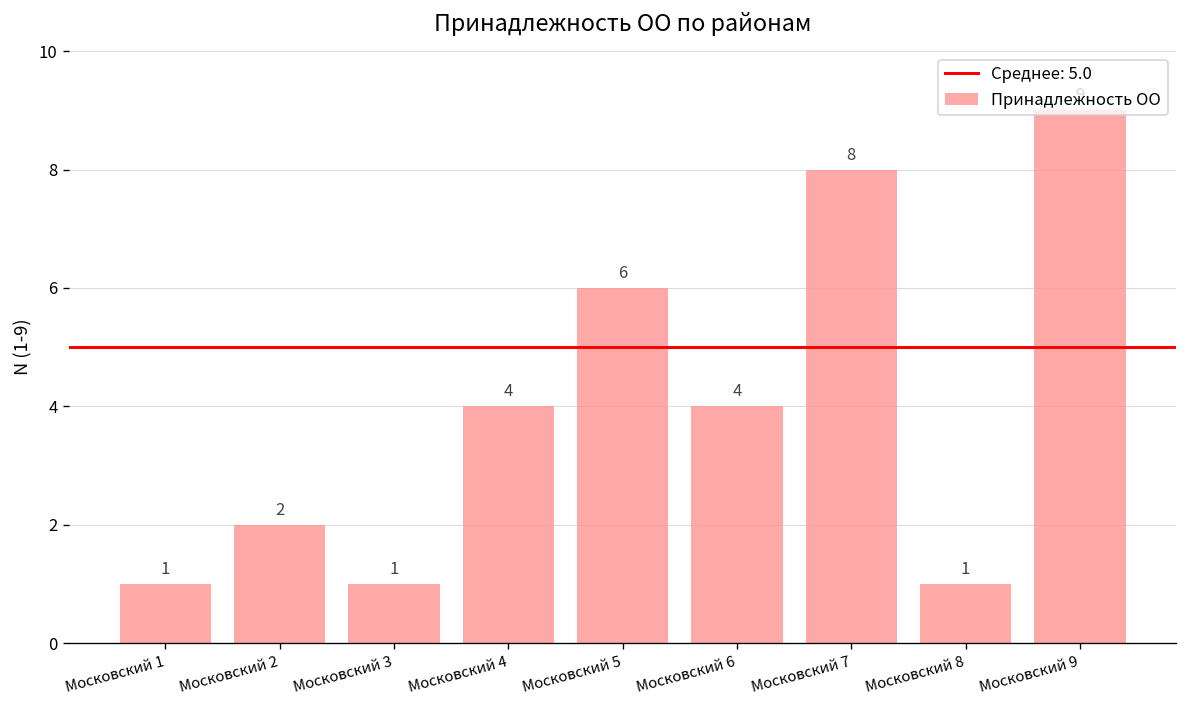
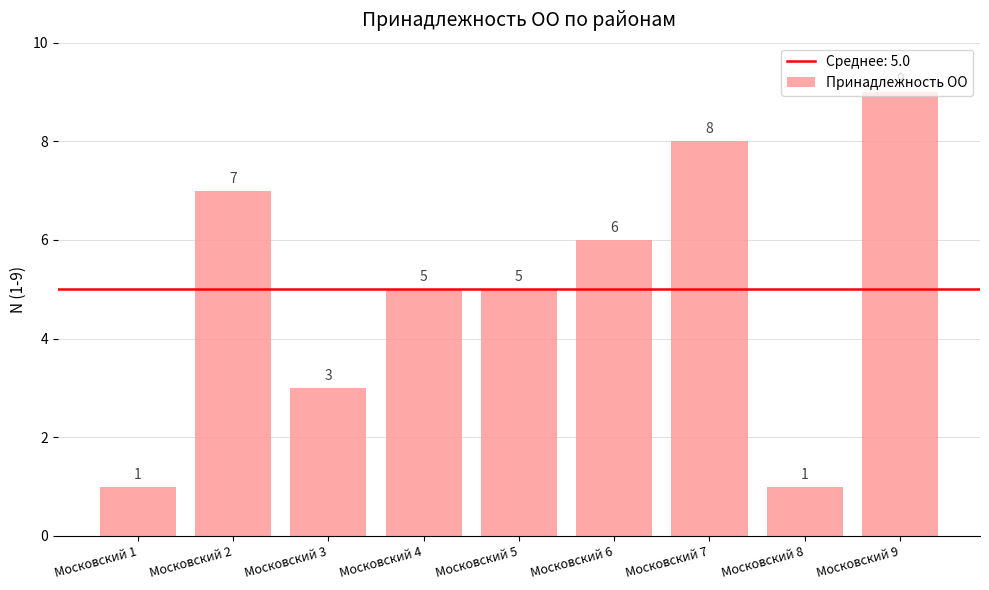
Московский 2: 2 -> 7
Московский 3: 1 -> 3
Московский 4: 4 -> 5
Московский 5: 6 -> 5
Московский 6: 4 -> 6
